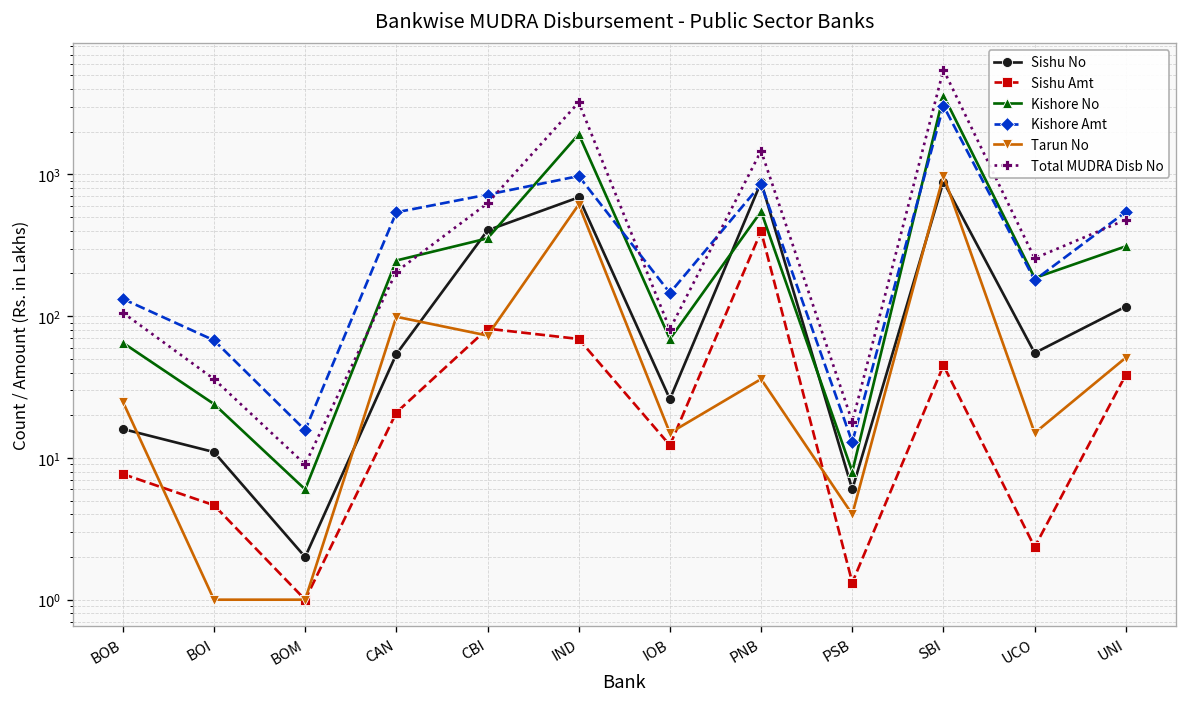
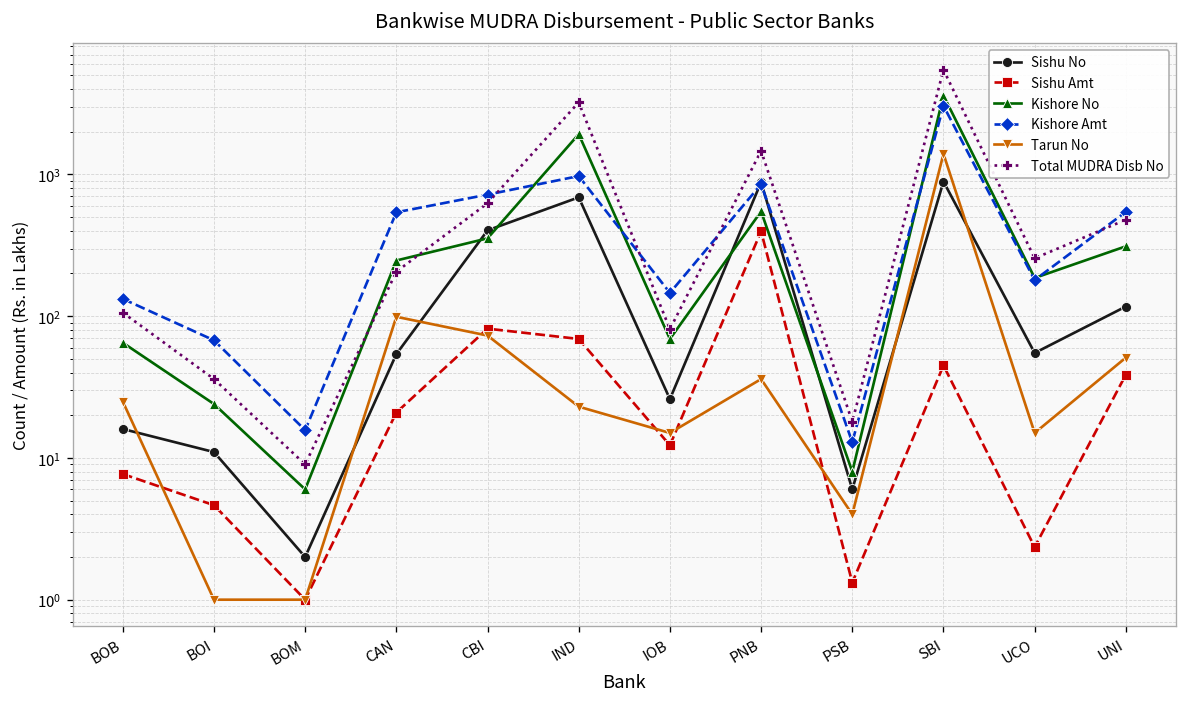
Tarun No, IND: 600 -> 23
Tarun No, SBI: 1000 -> 1400
